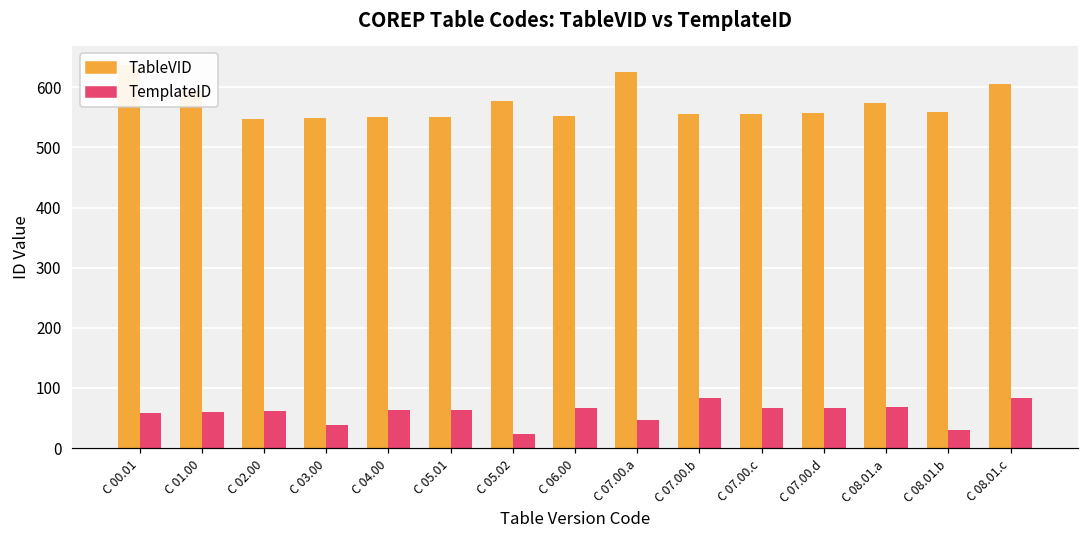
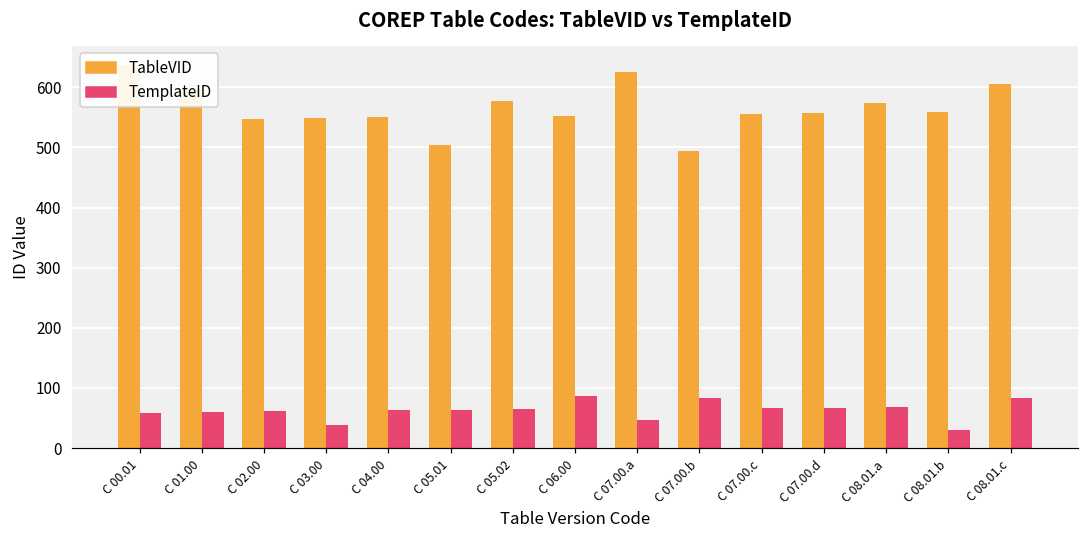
TableVID, C 05.01: 550 -> 500
TemplateID, C 05.02: 20 -> 70
TemplateID, C 06.00: 70 -> 90
TableVID, C 07.00.b: 560 -> 490
